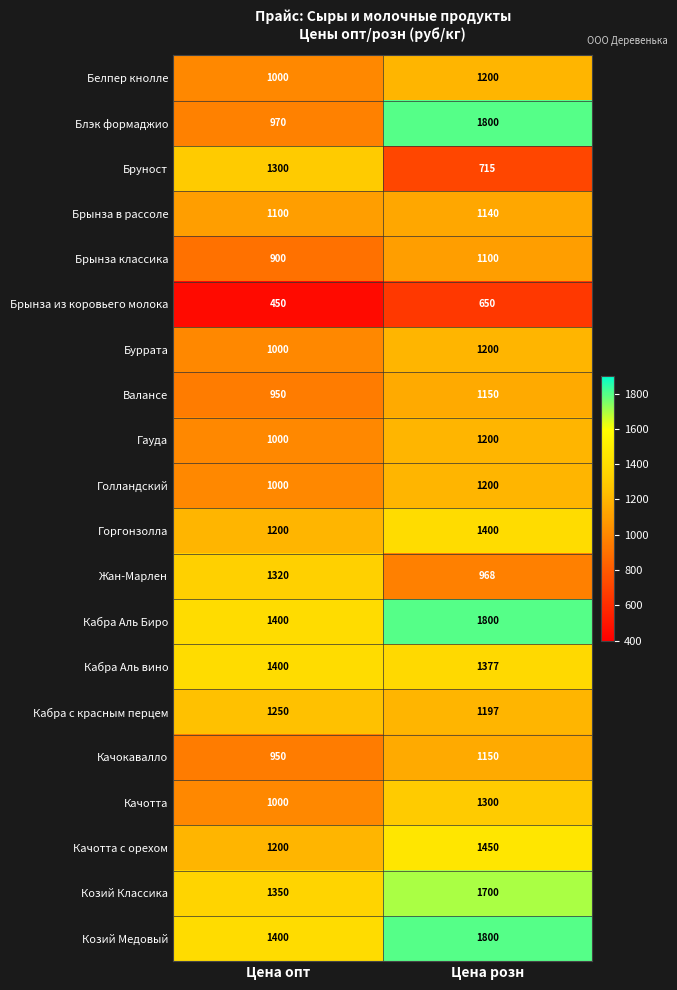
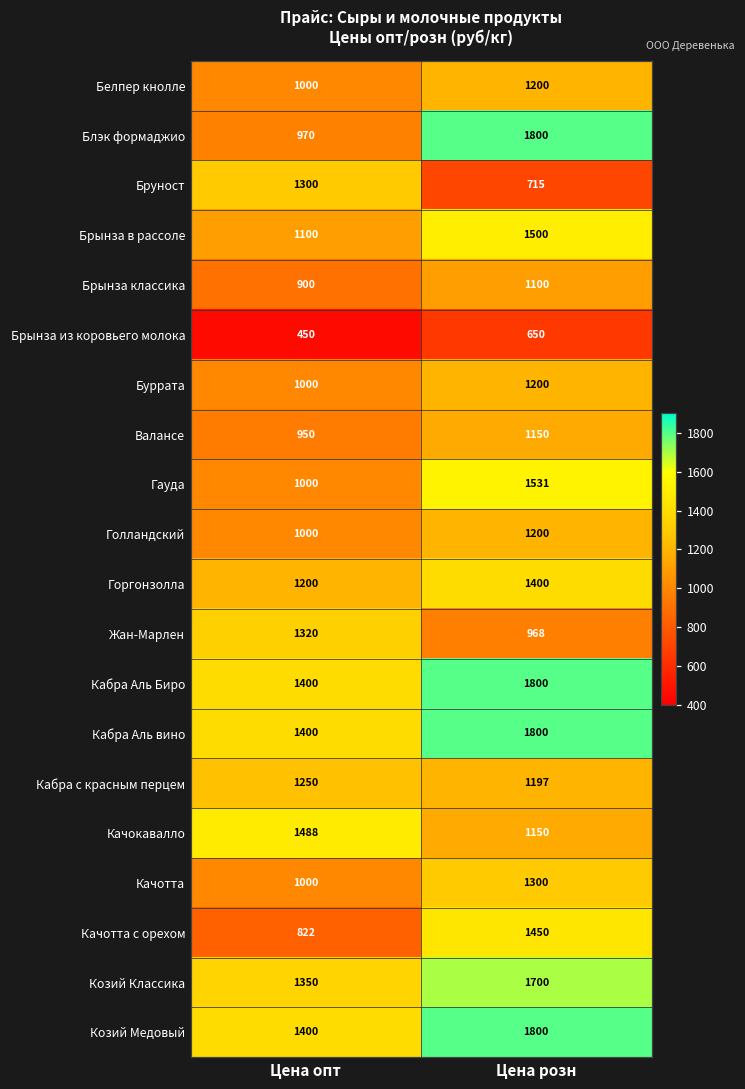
Брынза в рассоле, Цена розн: 1140 -> 1500
Гауда, Цена розн: 1200 -> 1531
Кабра Аль вино, Цена розн: 1377 -> 1800
Качокавалло, Цена опт: 950 -> 1488
Качотта с орехом, Цена опт: 1200 -> 822
